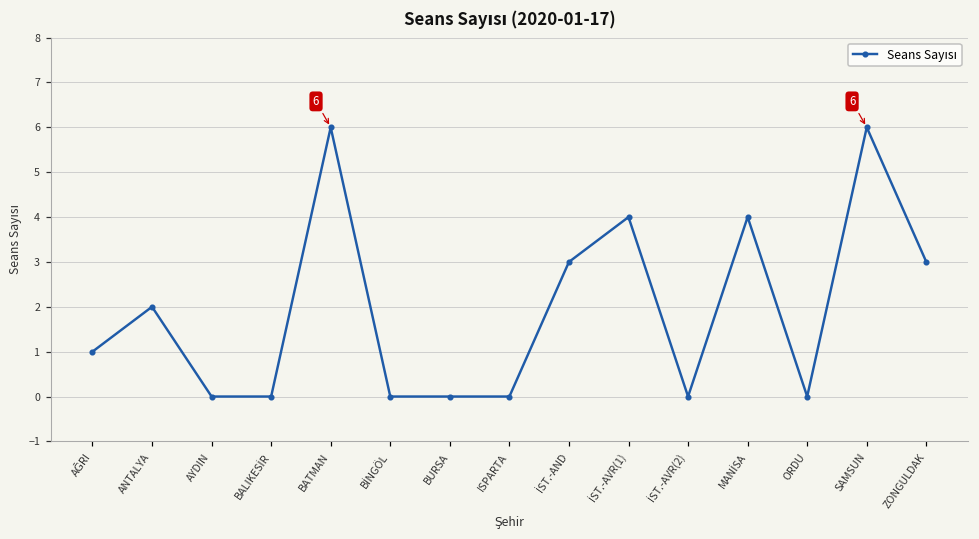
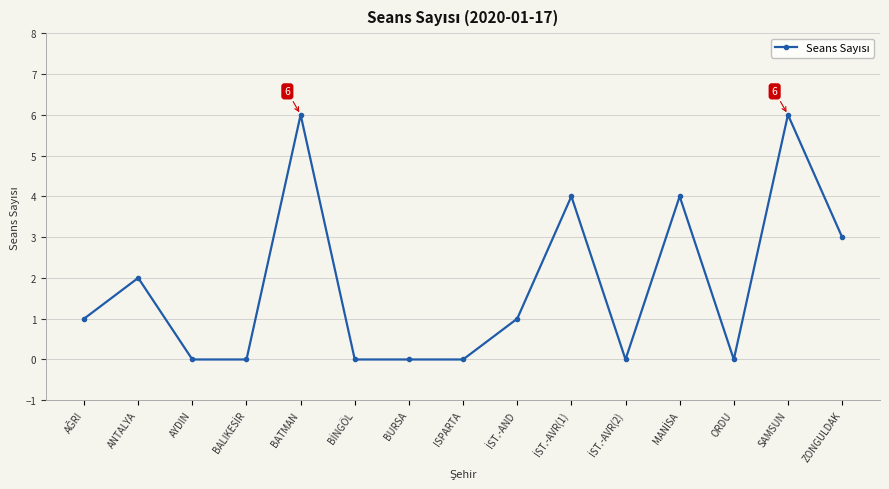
İST.-AND: 3 -> 1
